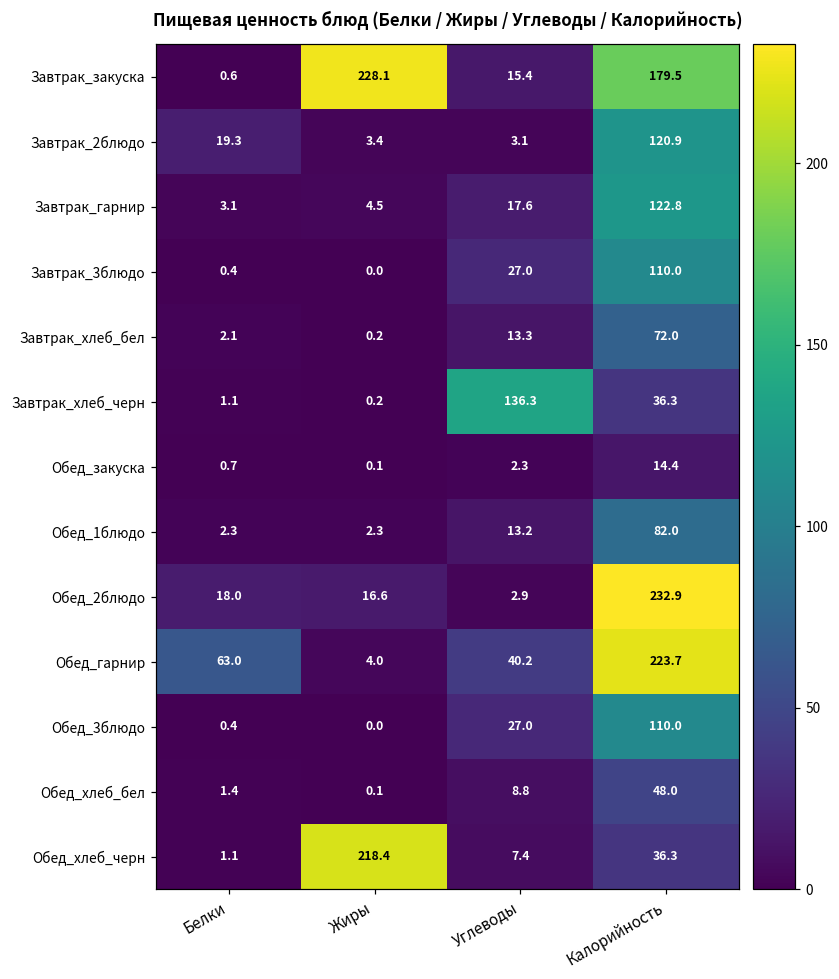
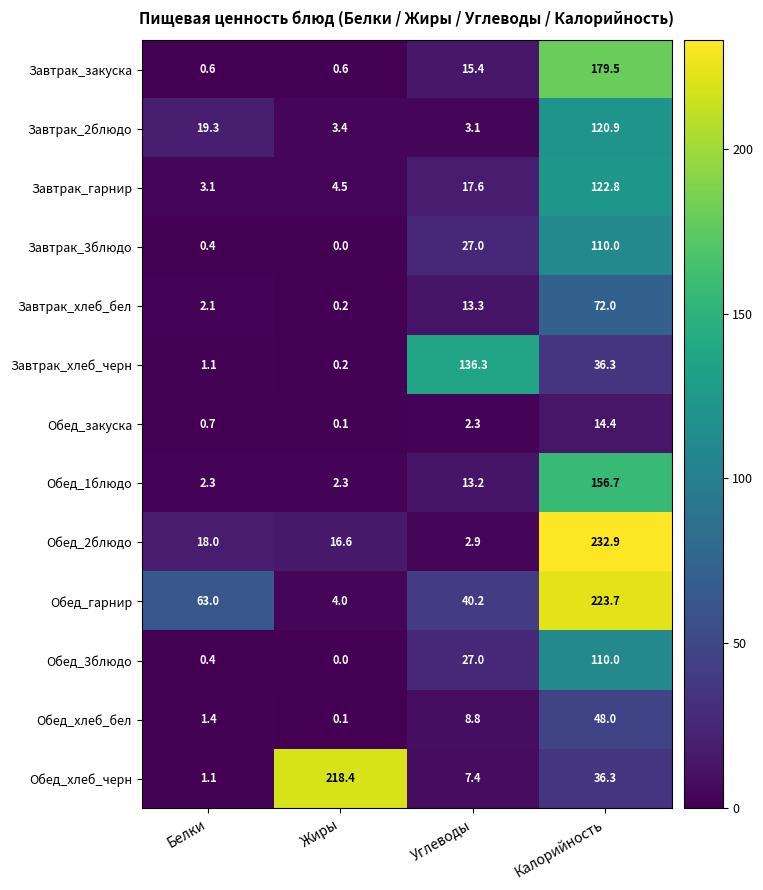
Завтрак_закуска, Жиры: 228.1 -> 0.6
Обед_1блюдо, Калорийность: 82.0 -> 156.7
